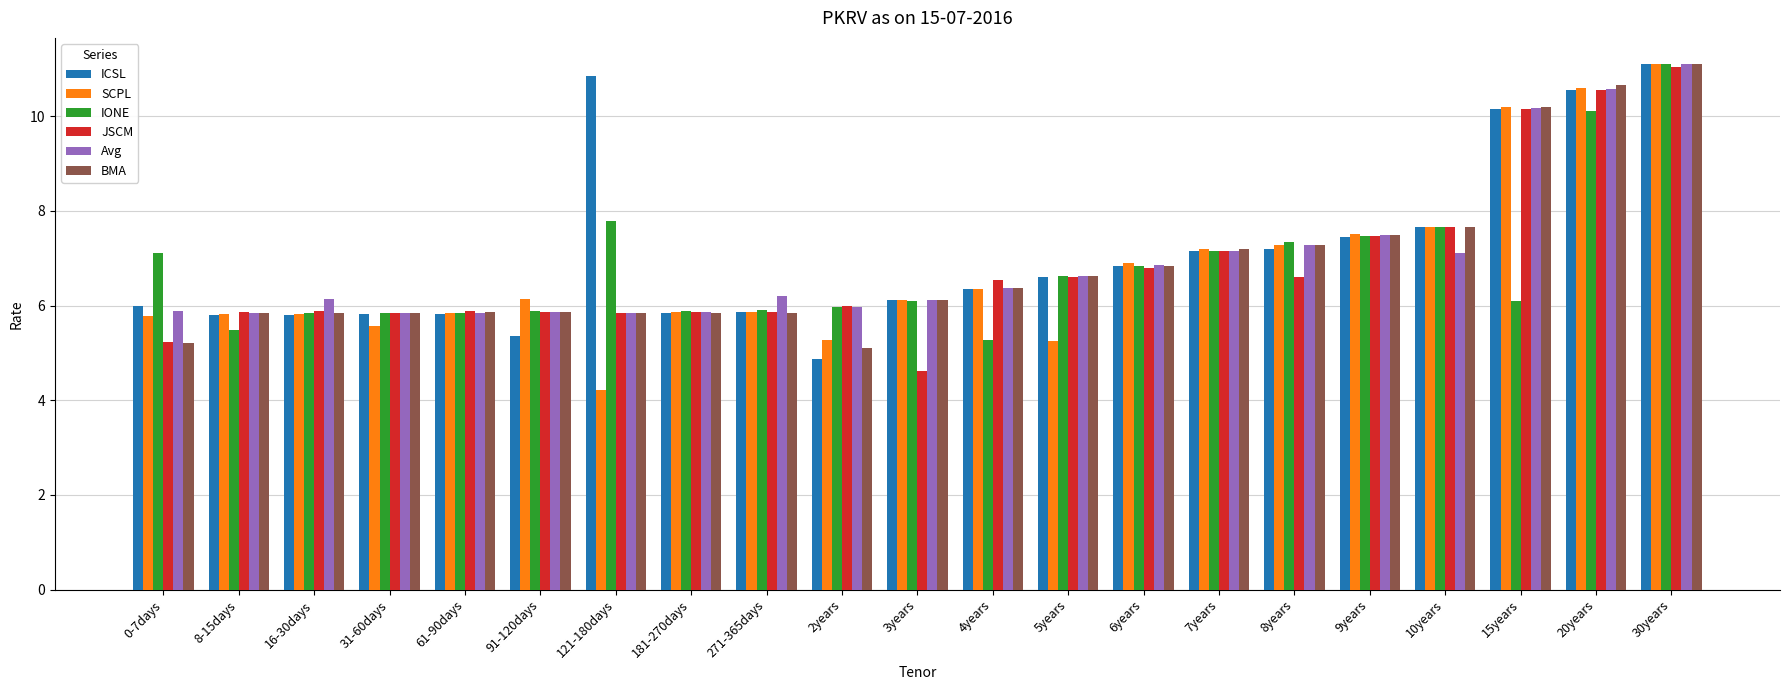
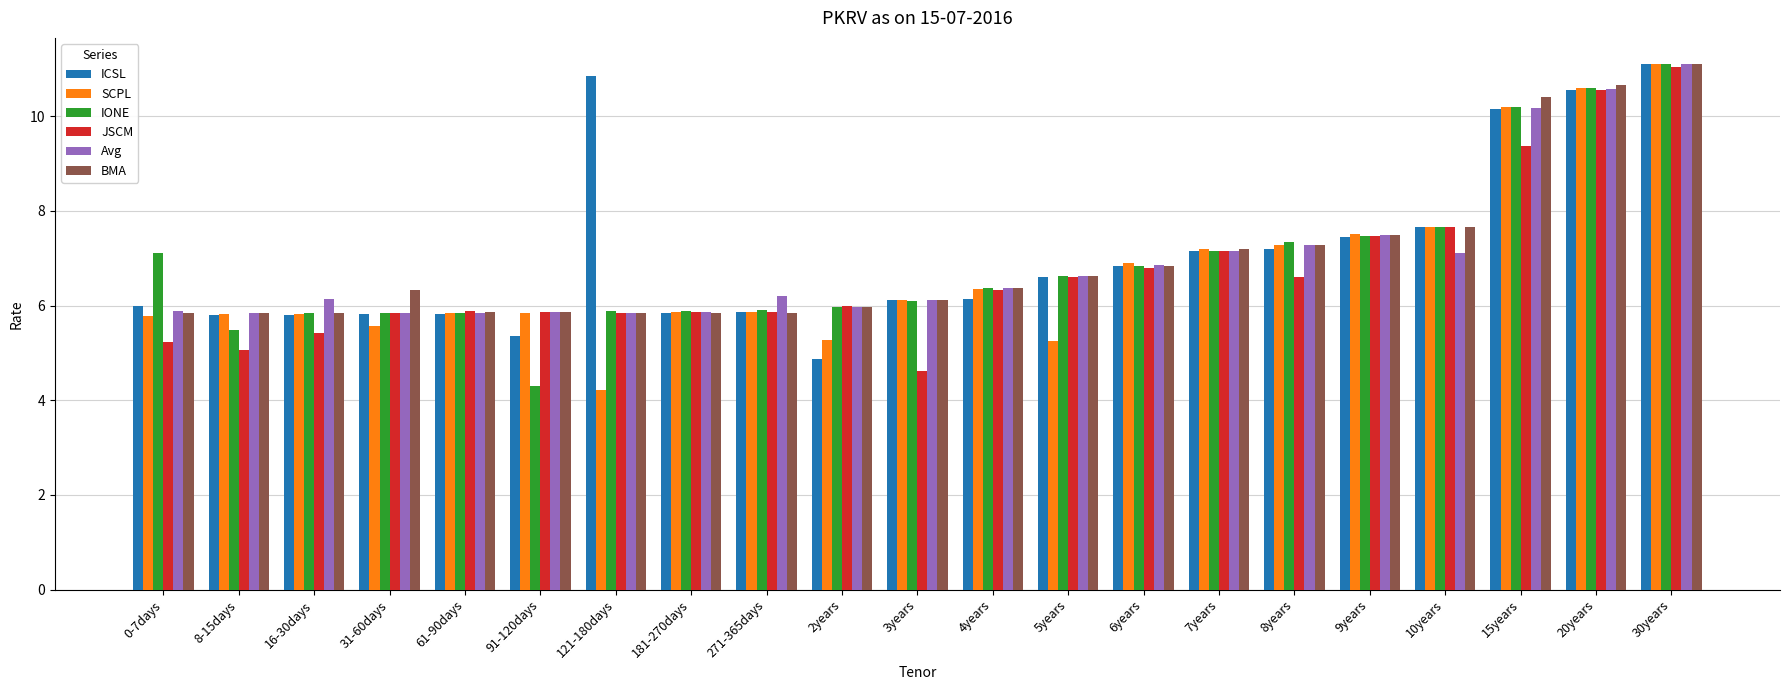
BMA, 0-7days: 5.2 -> 5.9
JSCM, 8-15days: 5.9 -> 5.1
JSCM, 16-30days: 5.9 -> 5.4
BMA, 31-60days: 5.9 -> 6.3
SCPL, 91-120days: 6.1 -> 5.9
IONE, 91-120days: 5.9 -> 4.3
IONE, 121-180days: 7.8 -> 5.9
BMA, 2years: 5.1 -> 6.0
ICSL, 4years: 6.4 -> 6.1
IONE, 4years: 5.3 -> 6.4
JSCM, 4years: 6.6 -> 6.3
IONE, 15years: 6.1 -> 10.2
JSCM, 15years: 10.2 -> 9.4
BMA, 15years: 10.2 -> 10.4
IONE, 20years: 10.1 -> 10.6
